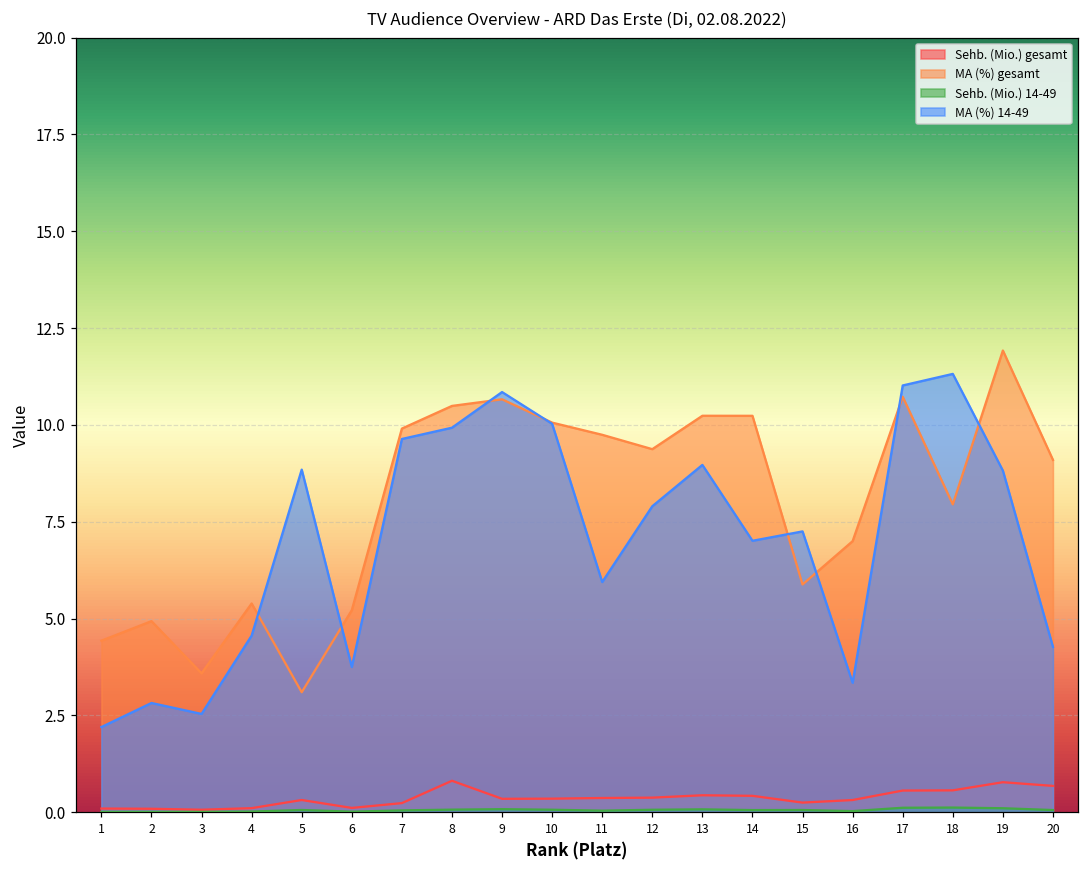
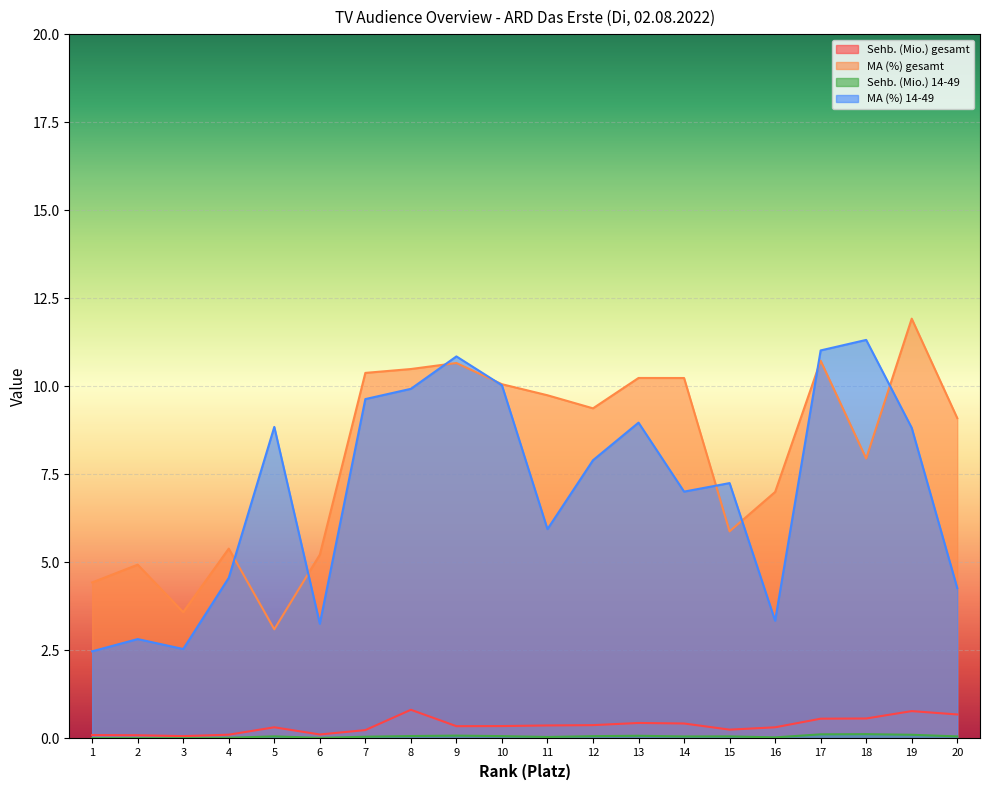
MA (%) 14-49, 1: 2.2 -> 2.5
MA (%) 14-49, 6: 3.8 -> 3.3
MA (%) gesamt, 7: 9.9 -> 10.4
